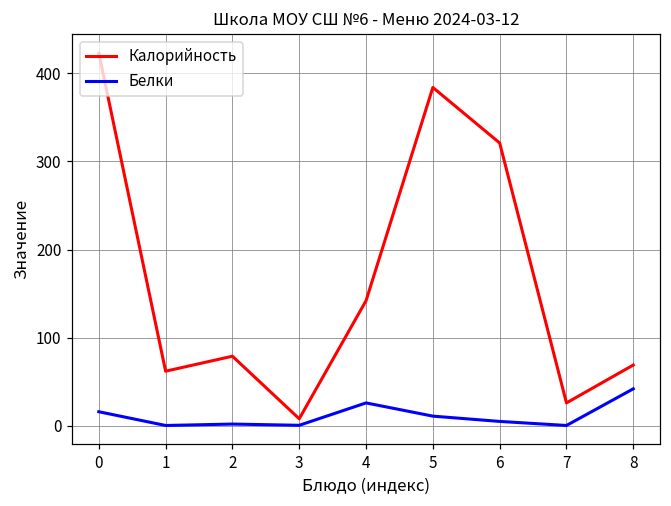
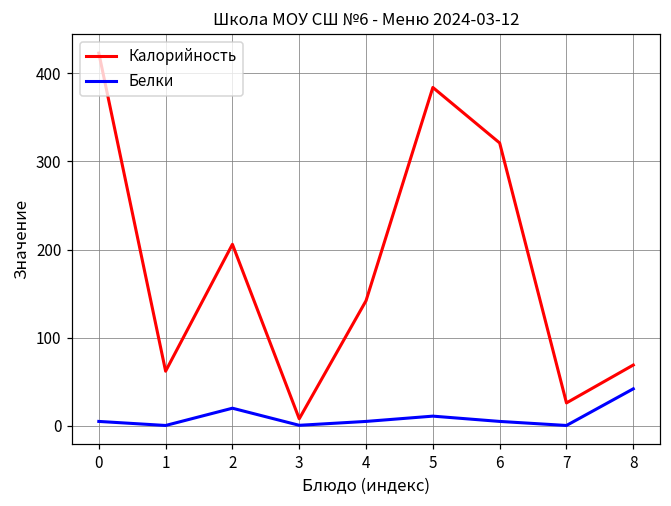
Белки, 0: 20 -> 10
Калорийность, 2: 80 -> 210
Белки, 2: 0 -> 20
Белки, 4: 30 -> 10
